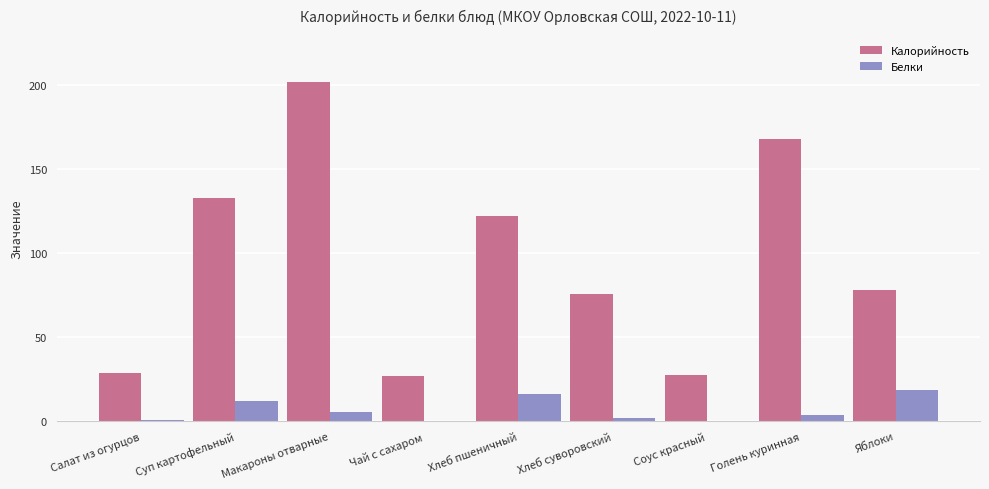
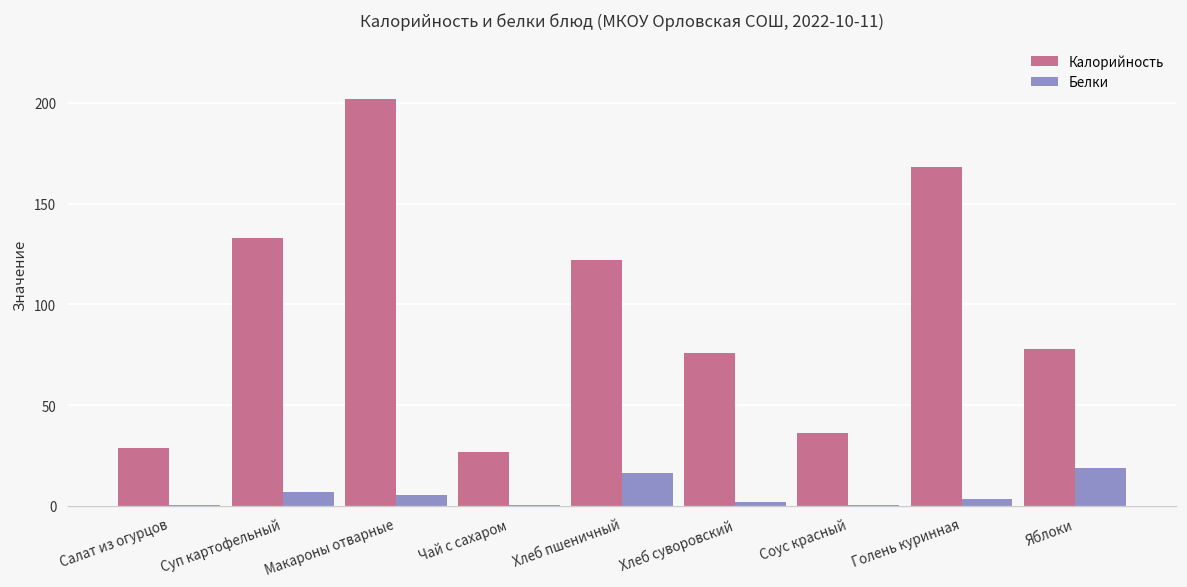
Белки, Суп картофельный: 12 -> 7
Калорийность, Соус красный: 27 -> 36
